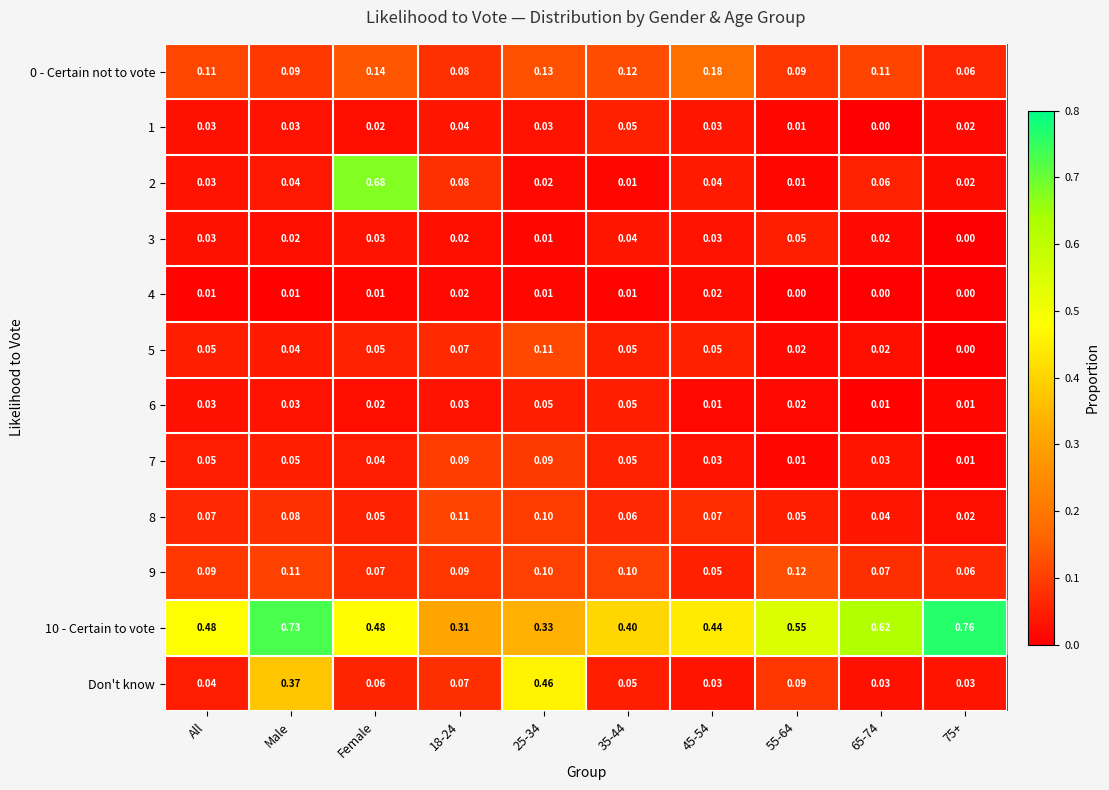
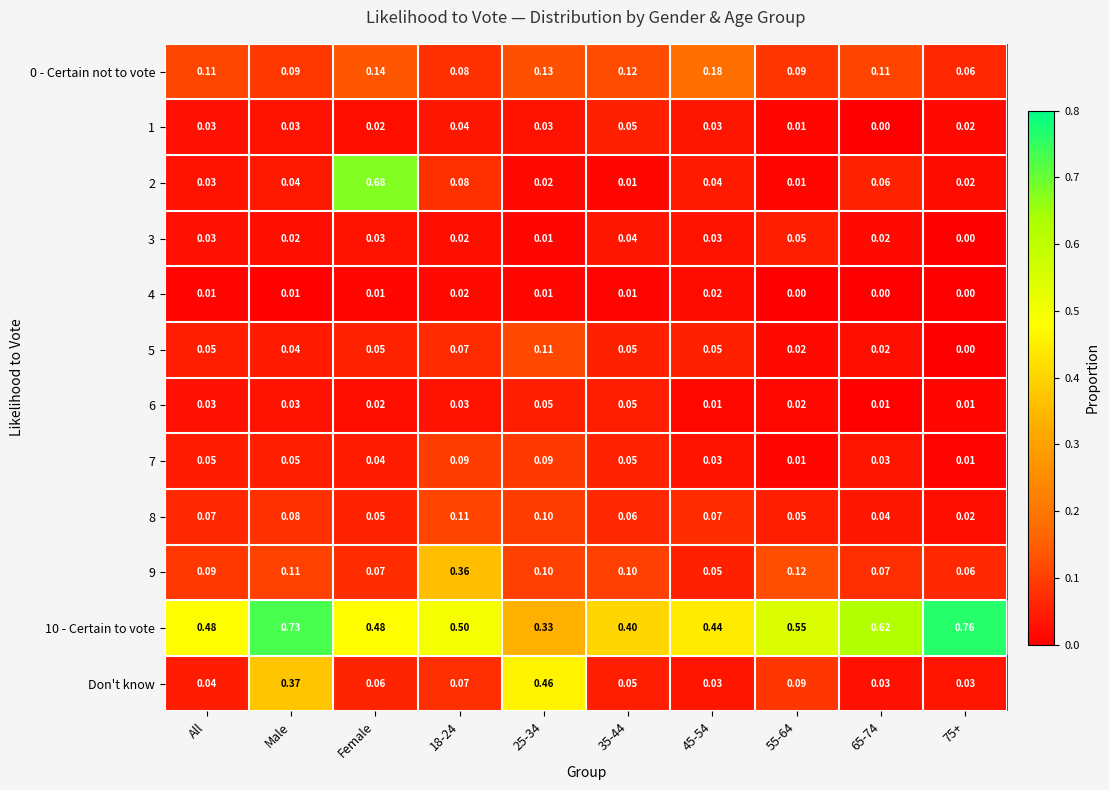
9, 18-24: 0.09 -> 0.36
10 - Certain to vote, 18-24: 0.31 -> 0.50
